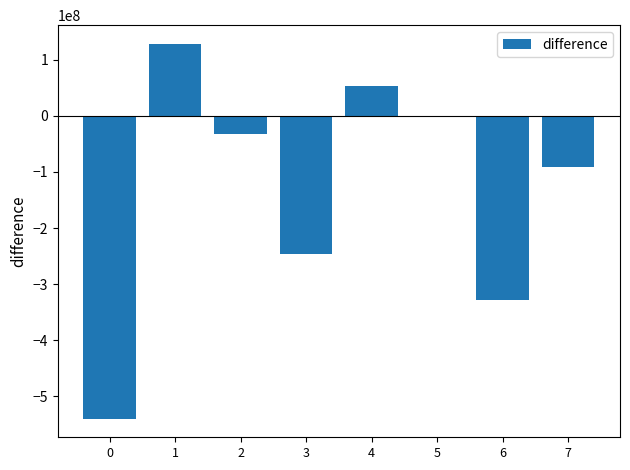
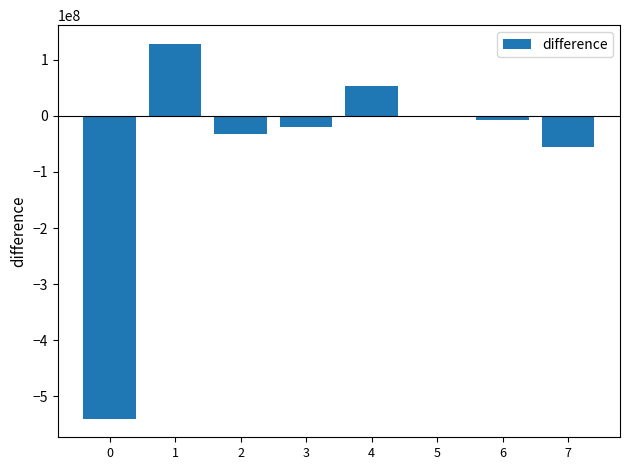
3: -250000000 -> -20000000
6: -330000000 -> -10000000
7: -90000000 -> -60000000
